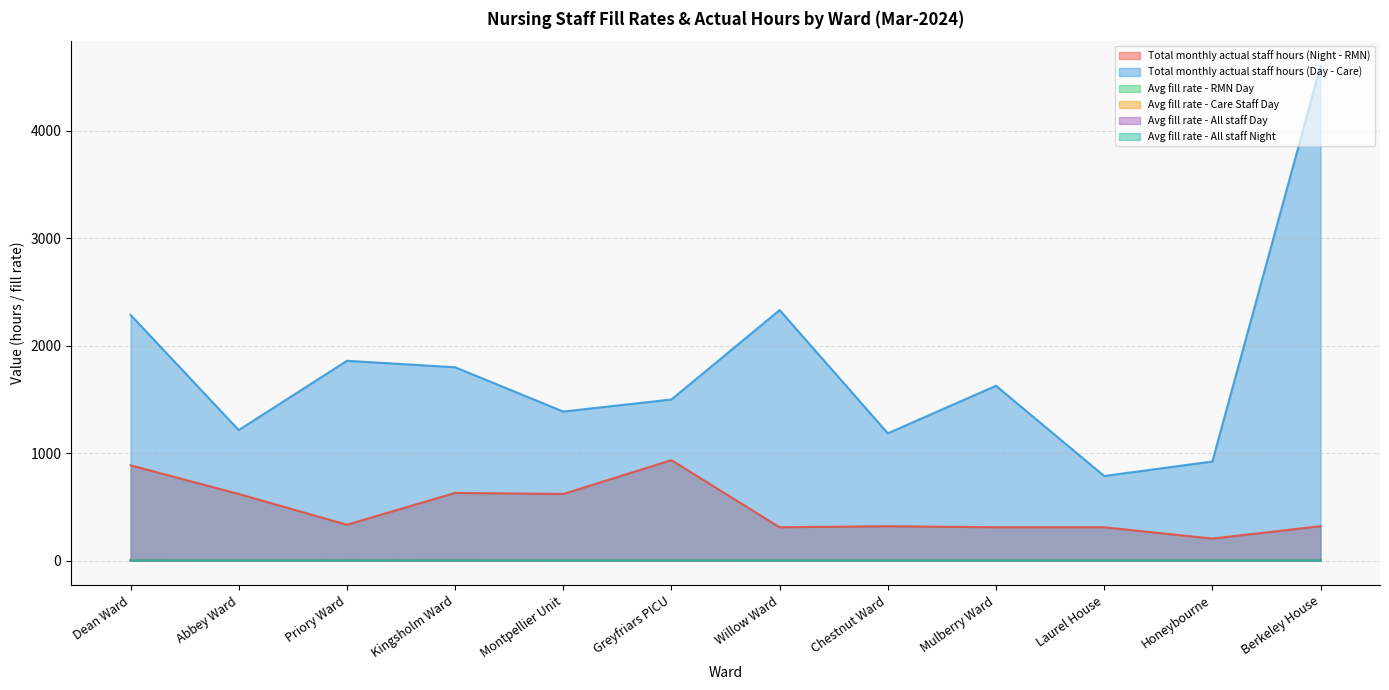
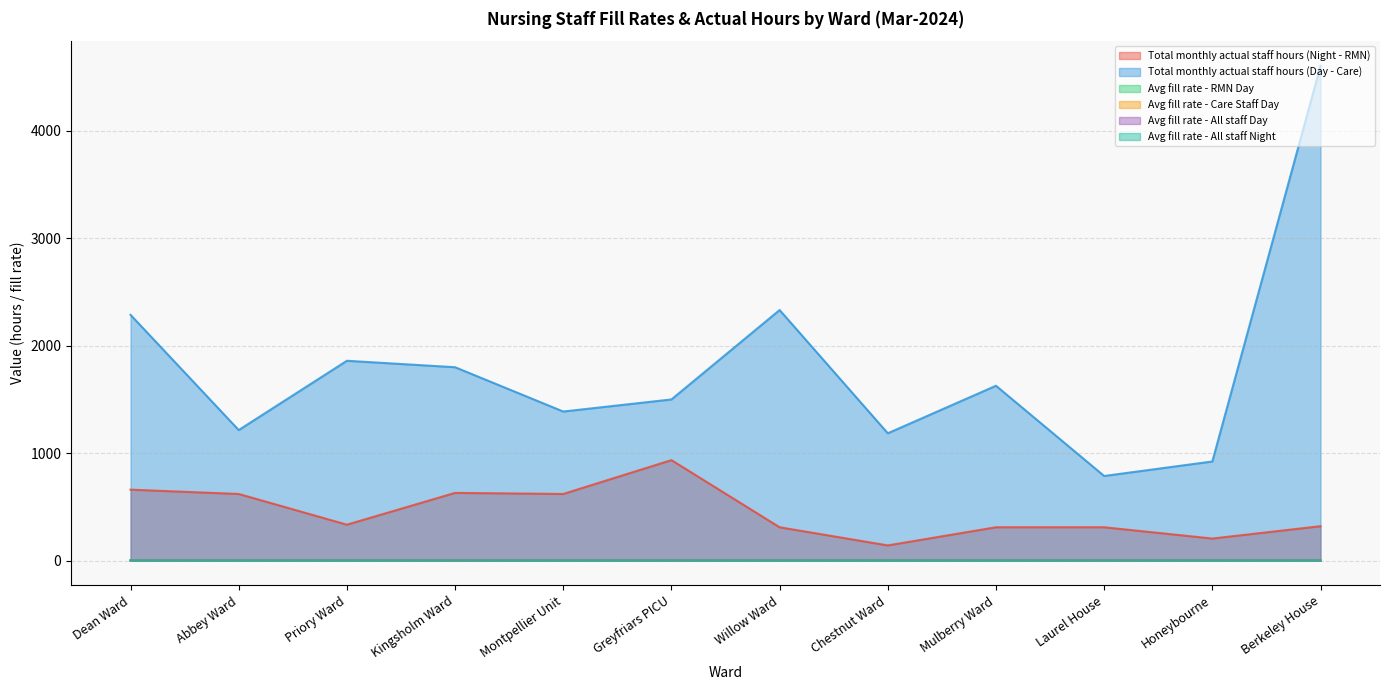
Total monthly actual staff hours (Night - RMN), Dean Ward: 890 -> 660
Total monthly actual staff hours (Night - RMN), Chestnut Ward: 320 -> 140
